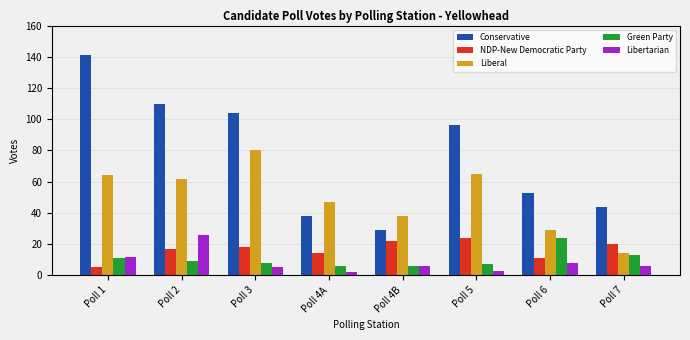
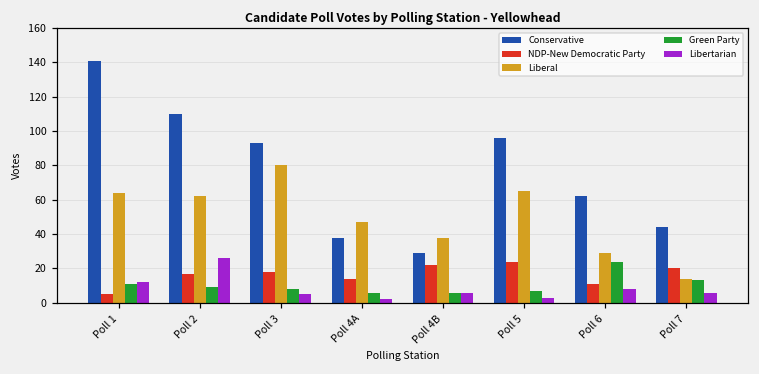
Conservative, Poll 3: 104 -> 93
Conservative, Poll 6: 53 -> 62
